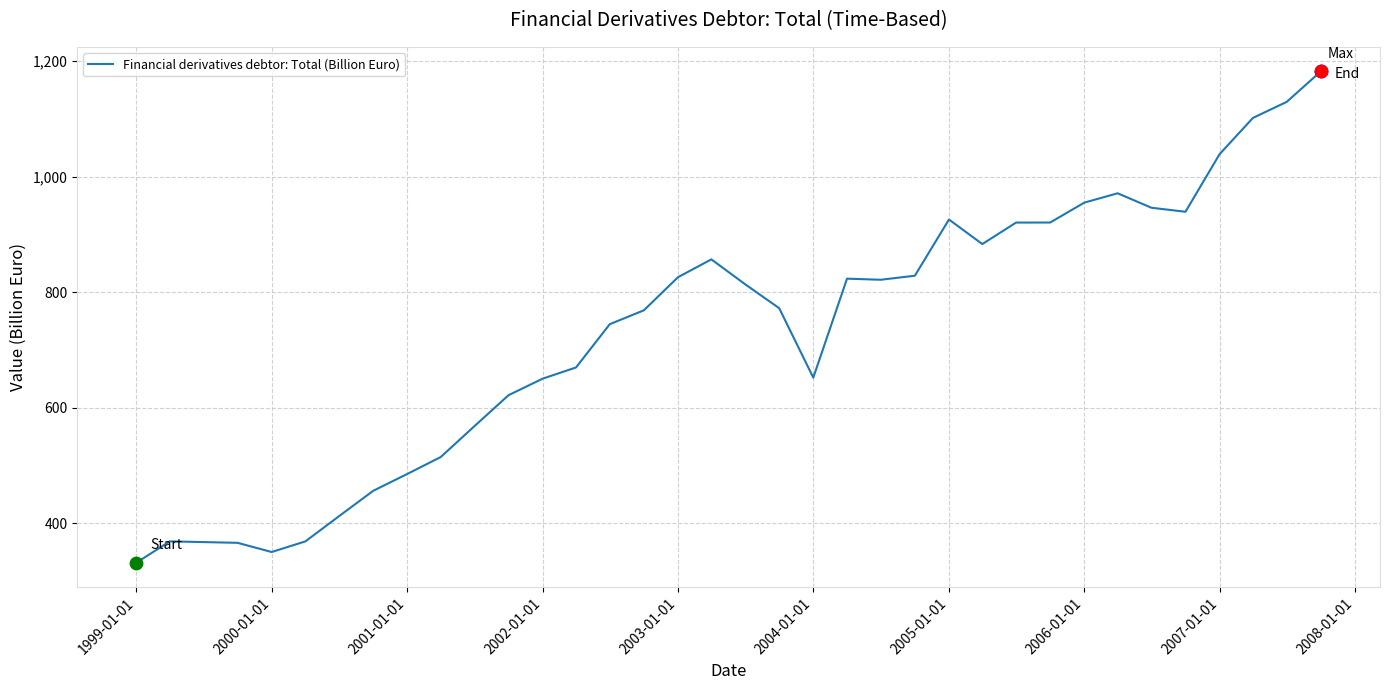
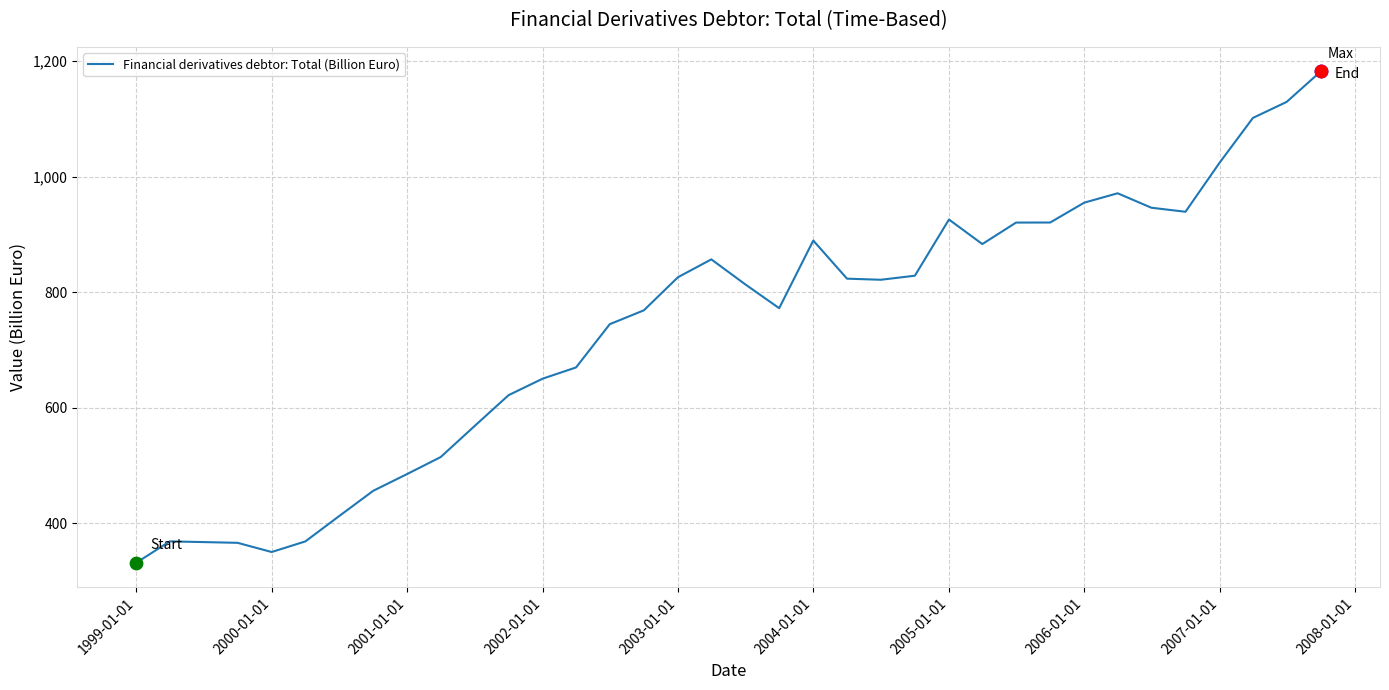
Financial derivatives debtor: Total (Billion Euro), 2004-01-01: 650 -> 890
Financial derivatives debtor: Total (Billion Euro), 2007-01-01: 1,040 -> 1,020
